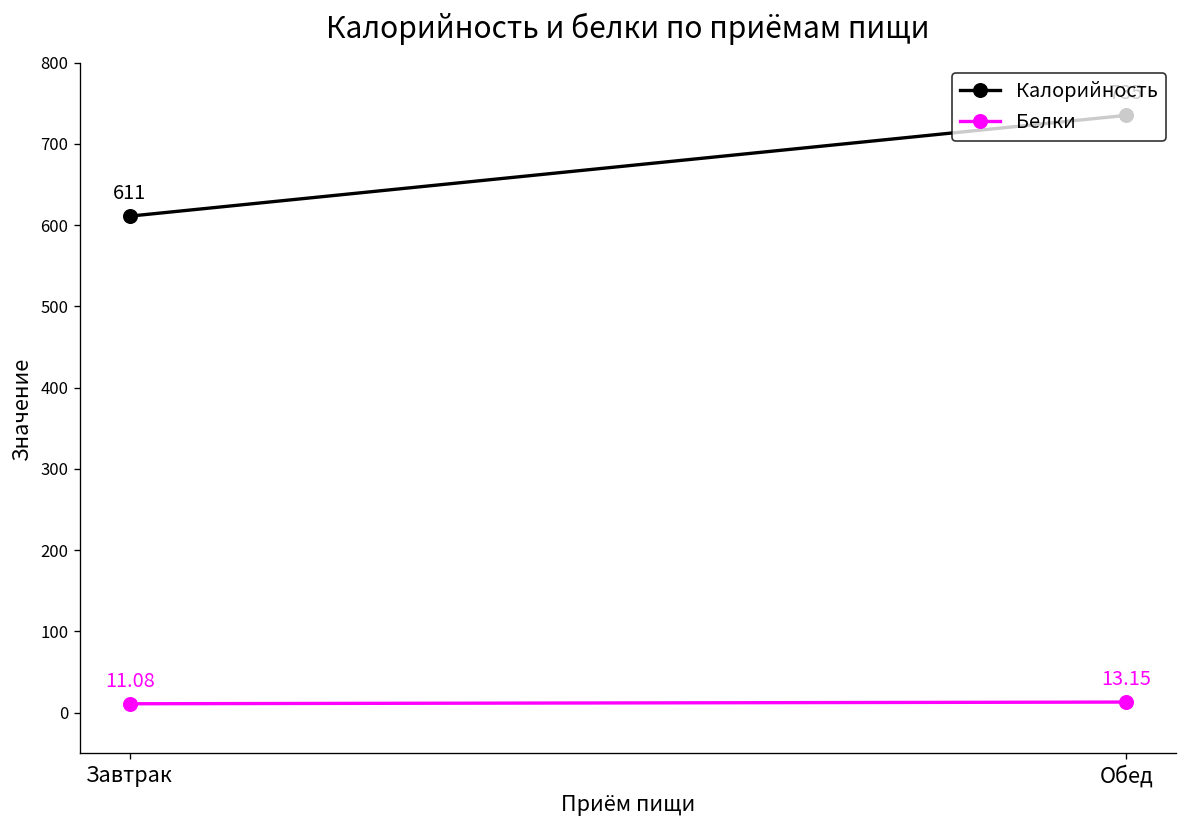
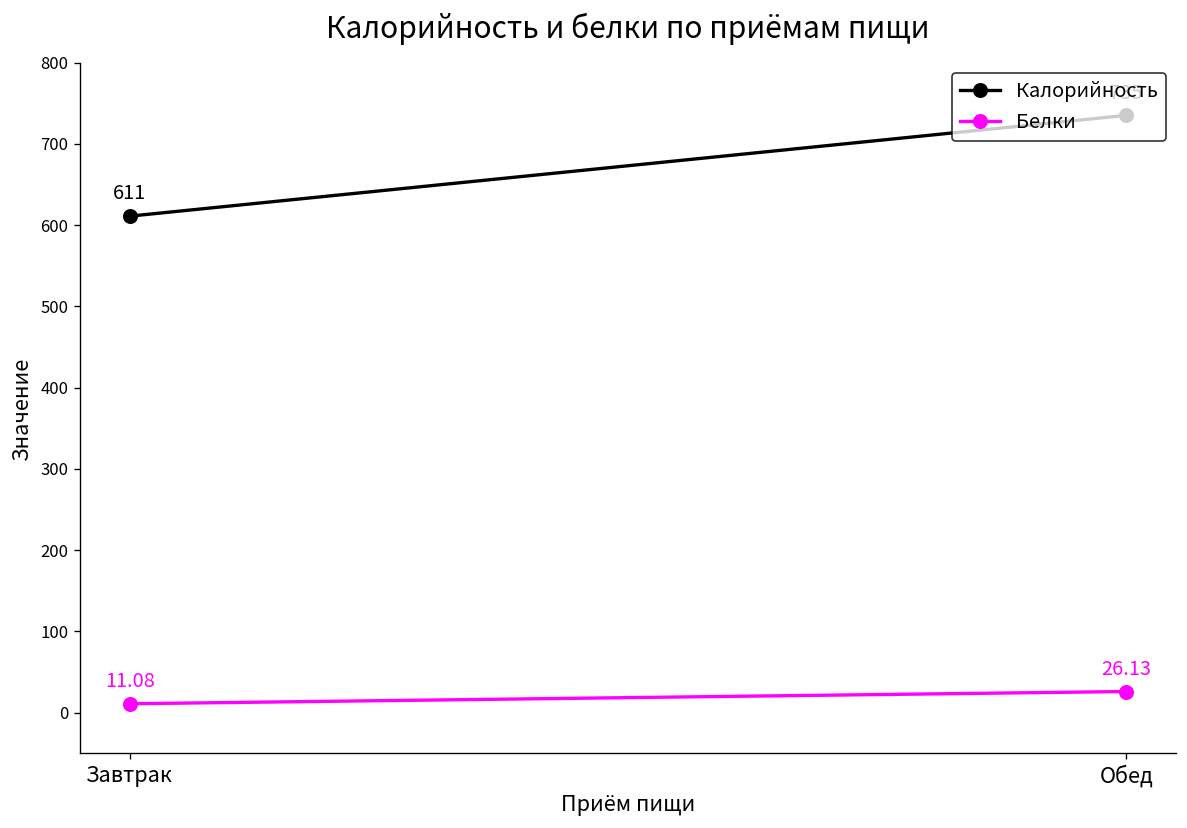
Белки, Обед: 13.15 -> 26.13
